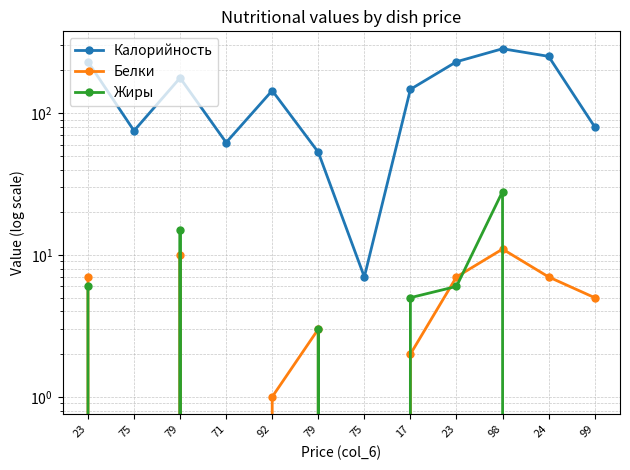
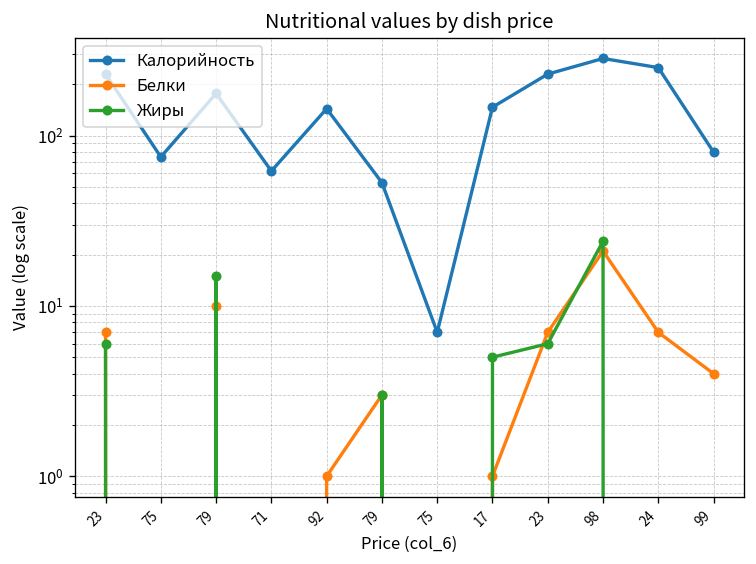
Белки, 17: 2 -> 1
Белки, 98: 11 -> 21
Жиры, 98: 28 -> 24
Белки, 99: 5 -> 4
